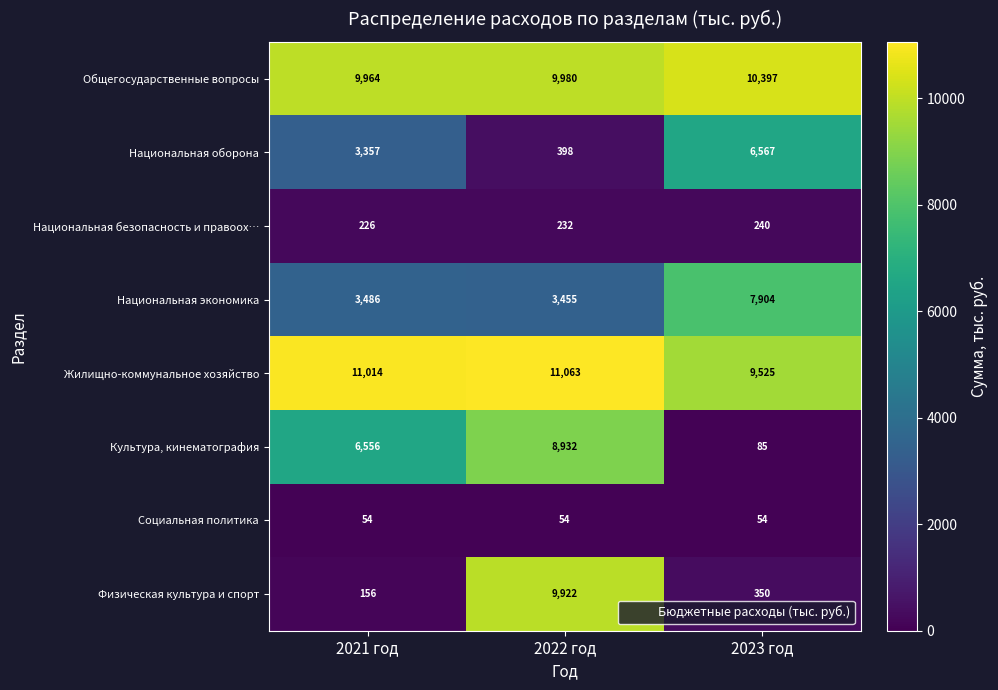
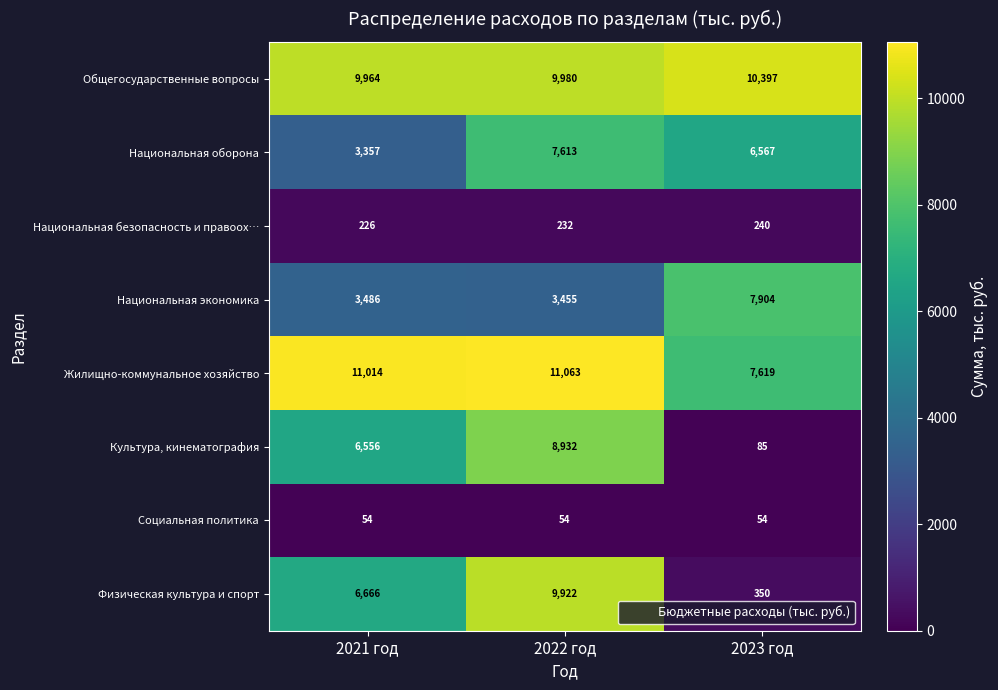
Национальная оборона, 2022 год: 398 -> 7,613
Жилищно-коммунальное хозяйство, 2023 год: 9,525 -> 7,619
Физическая культура и спорт, 2021 год: 156 -> 6,666
